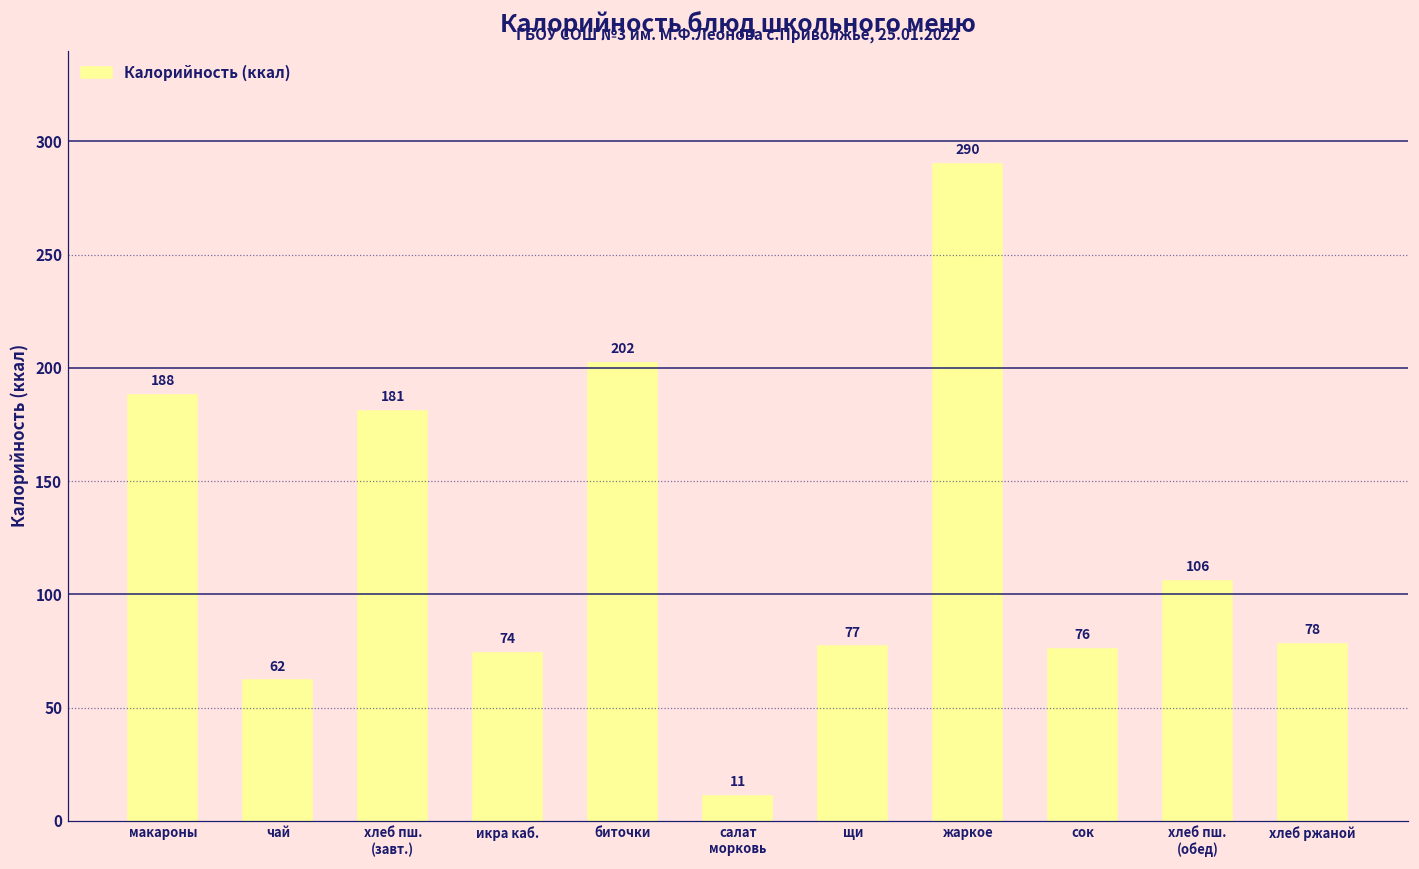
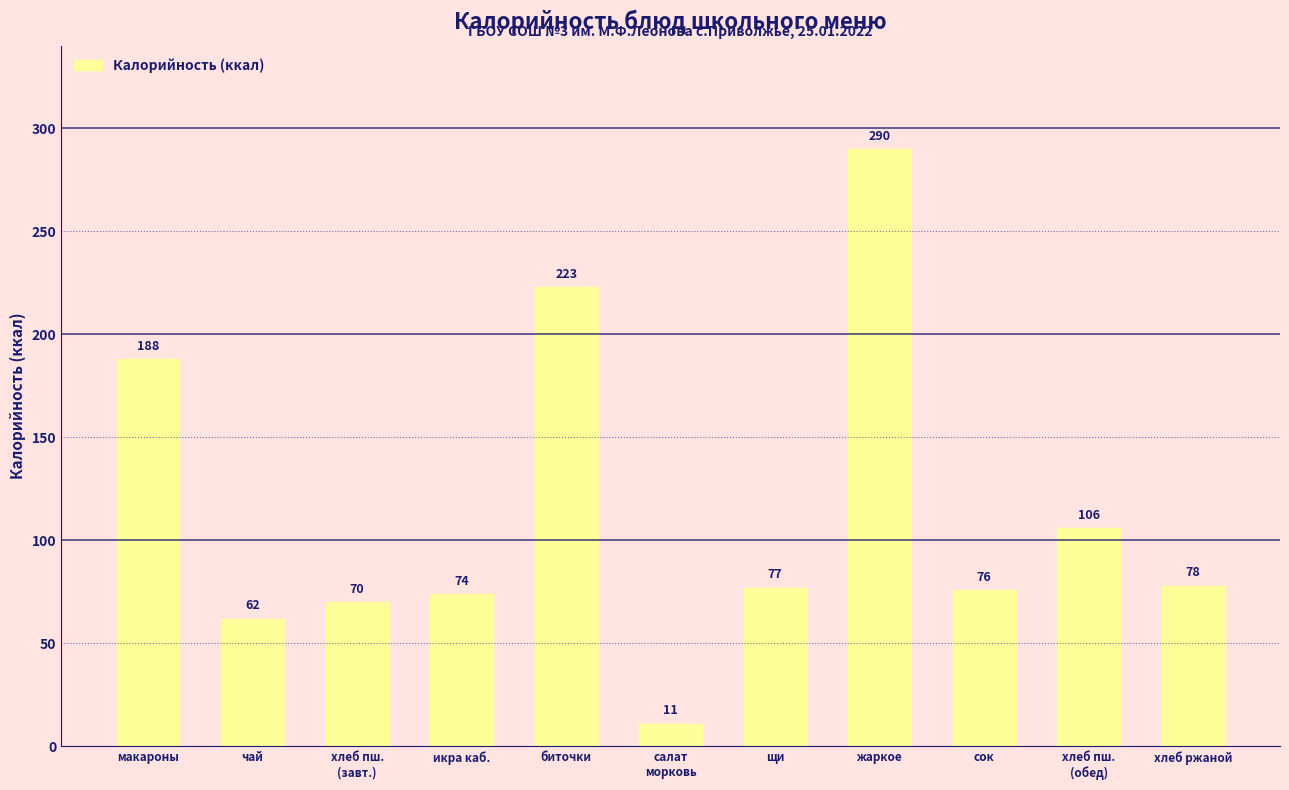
хлеб пш. (завт.): 181 -> 70
биточки: 202 -> 223
